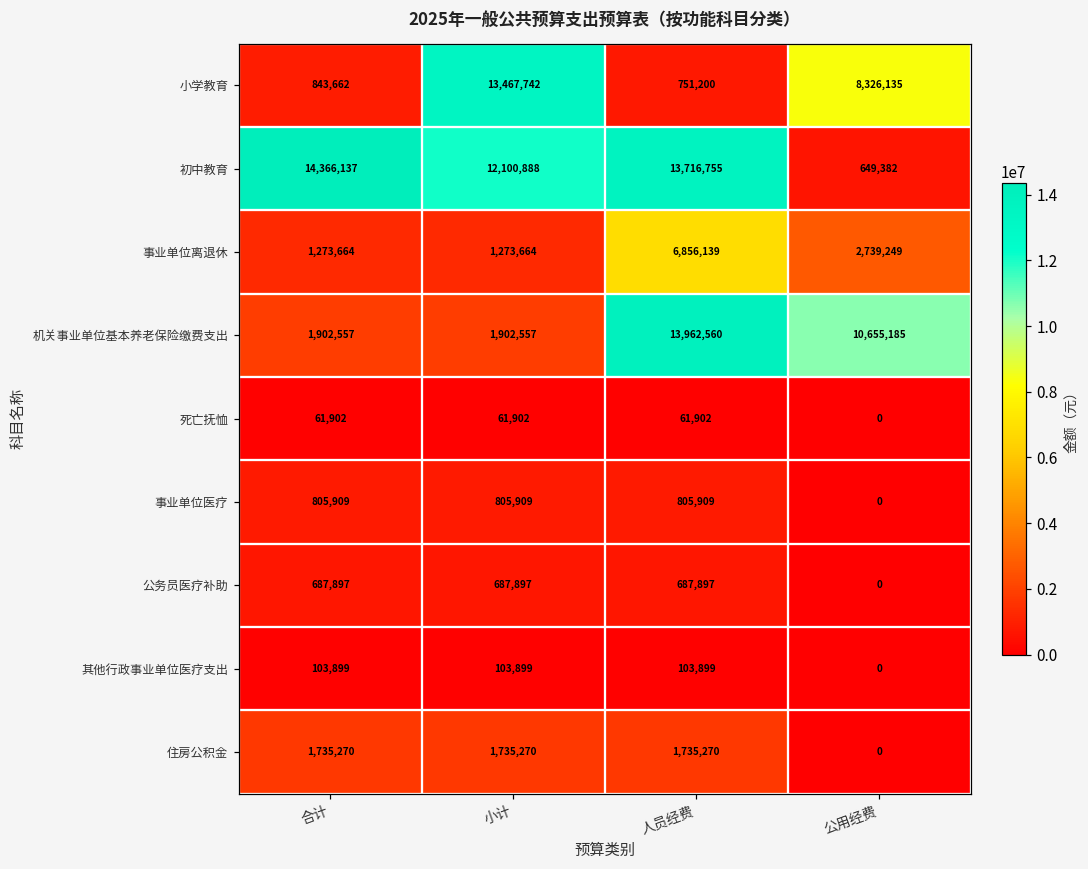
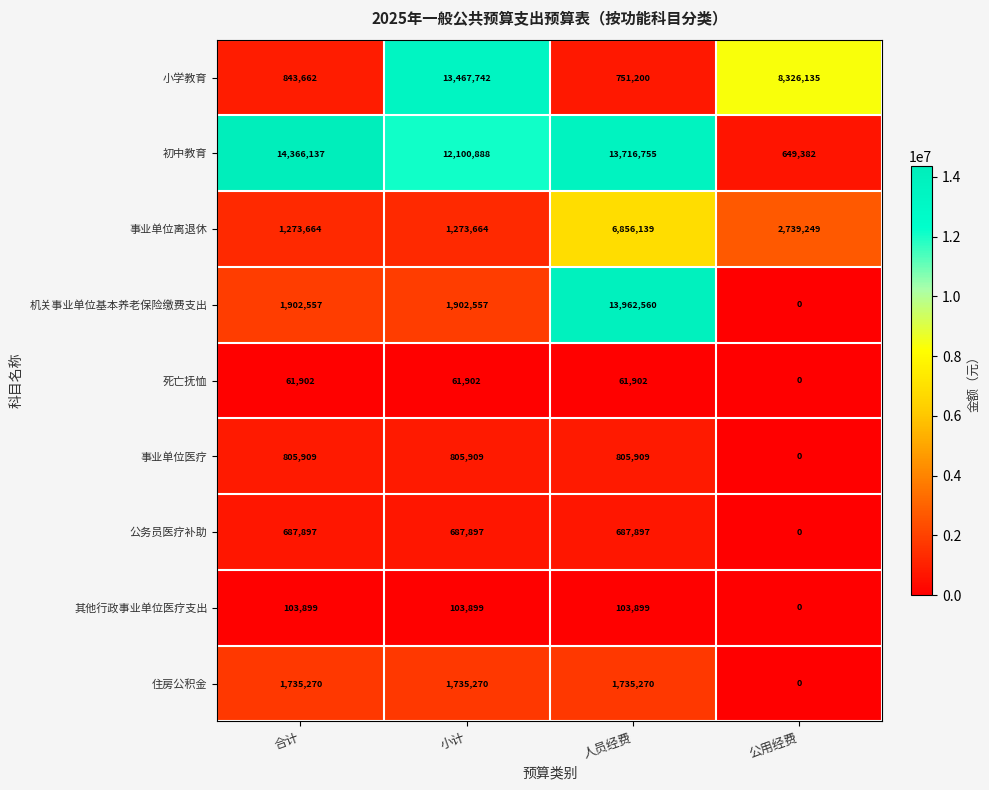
机关事业单位基本养老保险缴费支出, 公用经费: 10,655,185 -> 0
